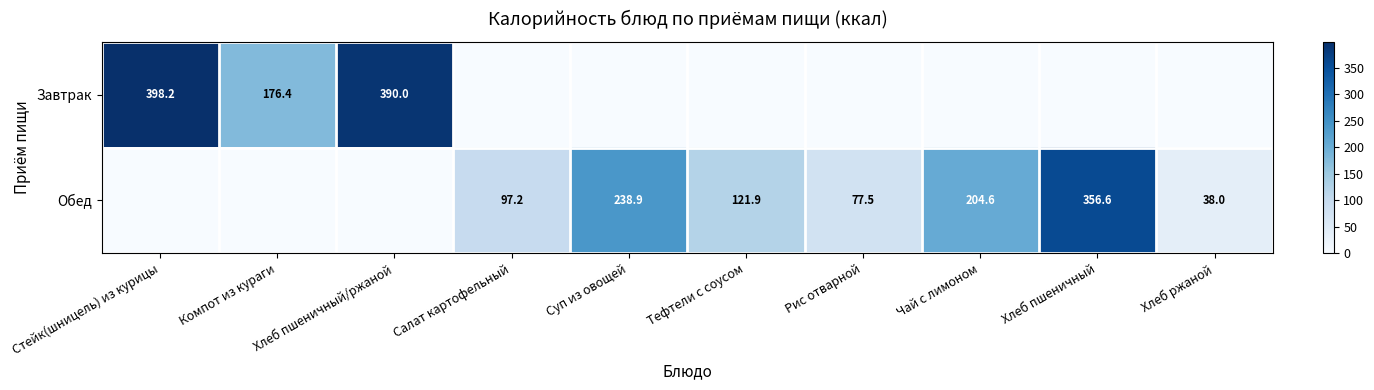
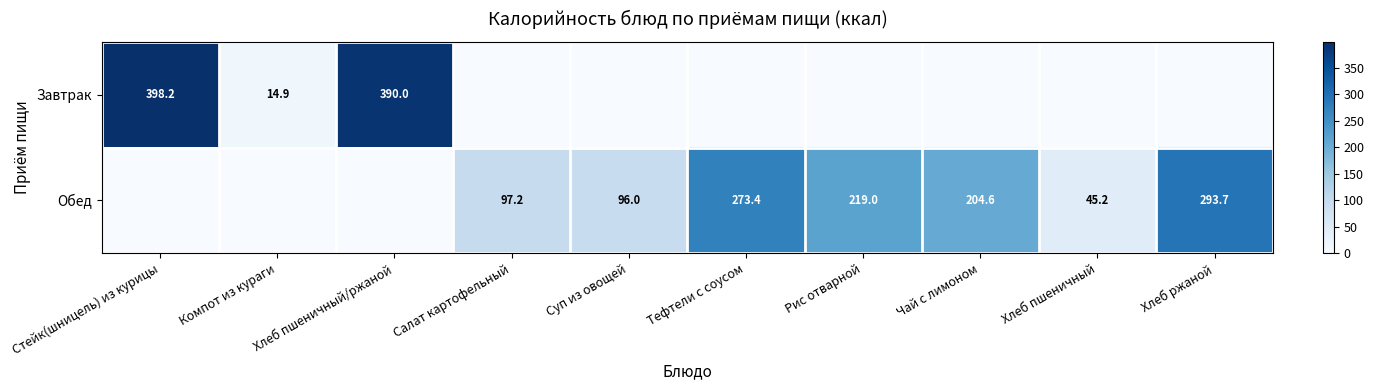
Завтрак, Компот из кураги: 176.4 -> 14.9
Обед, Суп из овощей: 238.9 -> 96.0
Обед, Тефтели с соусом: 121.9 -> 273.4
Обед, Рис отварной: 77.5 -> 219.0
Обед, Хлеб пшеничный: 356.6 -> 45.2
Обед, Хлеб ржаной: 38.0 -> 293.7
